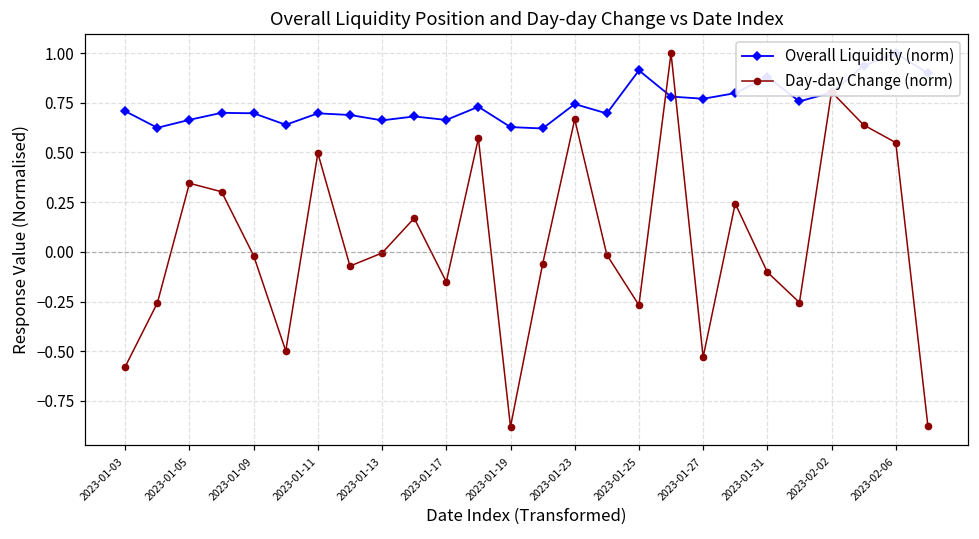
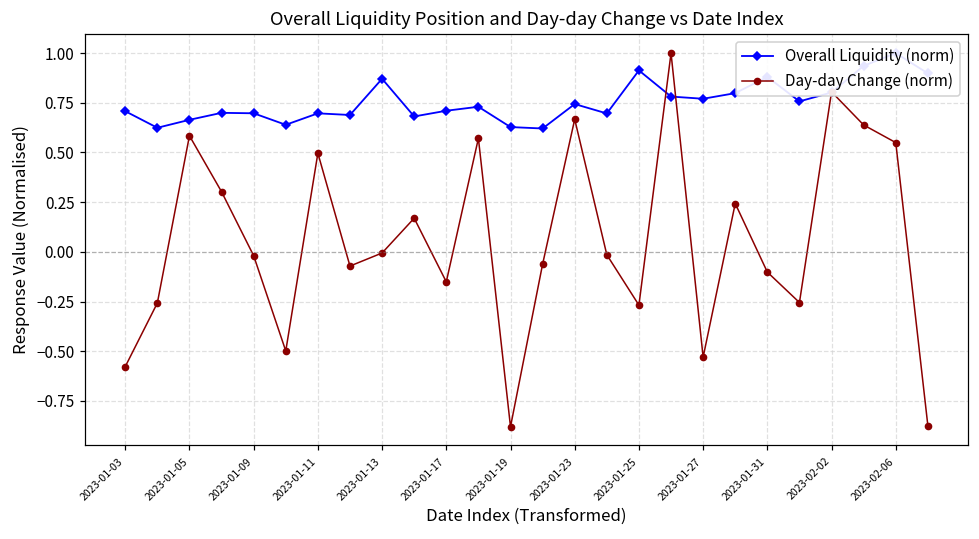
Day-day Change (norm), 2023-01-05: 0.35 -> 0.58
Overall Liquidity (norm), 2023-01-13: 0.66 -> 0.87
Overall Liquidity (norm), 2023-01-17: 0.66 -> 0.71
